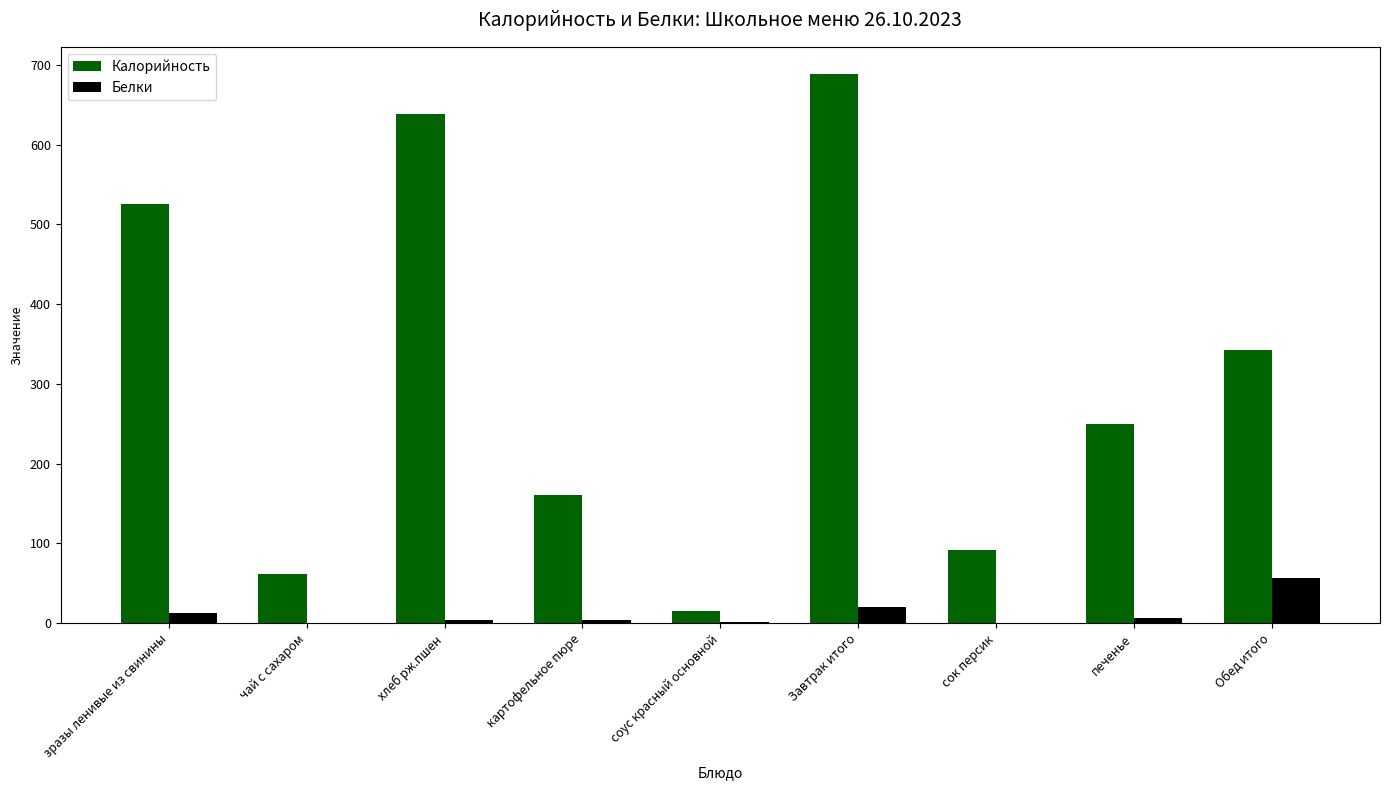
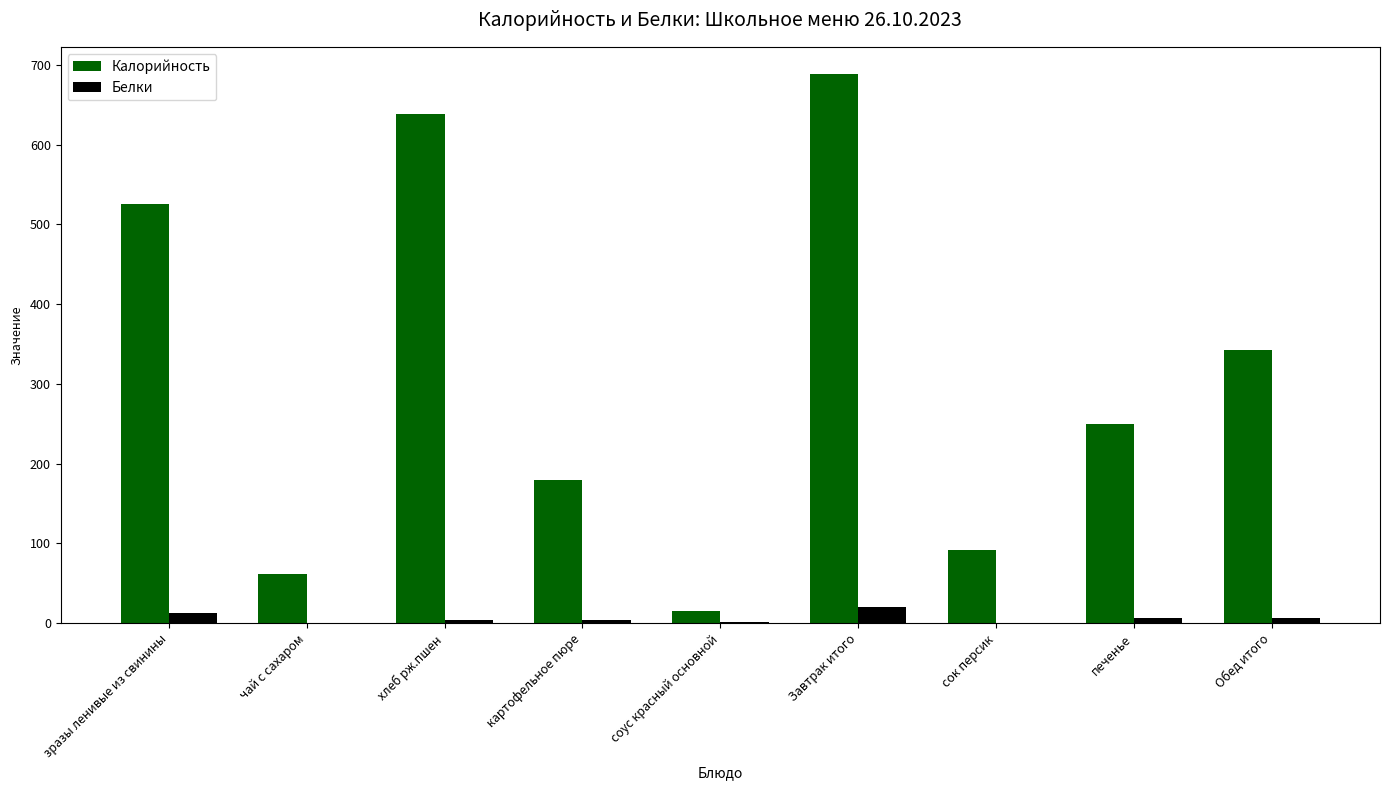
Калорийность, картофельное пюре: 160 -> 180
Белки, Обед итого: 60 -> 10
